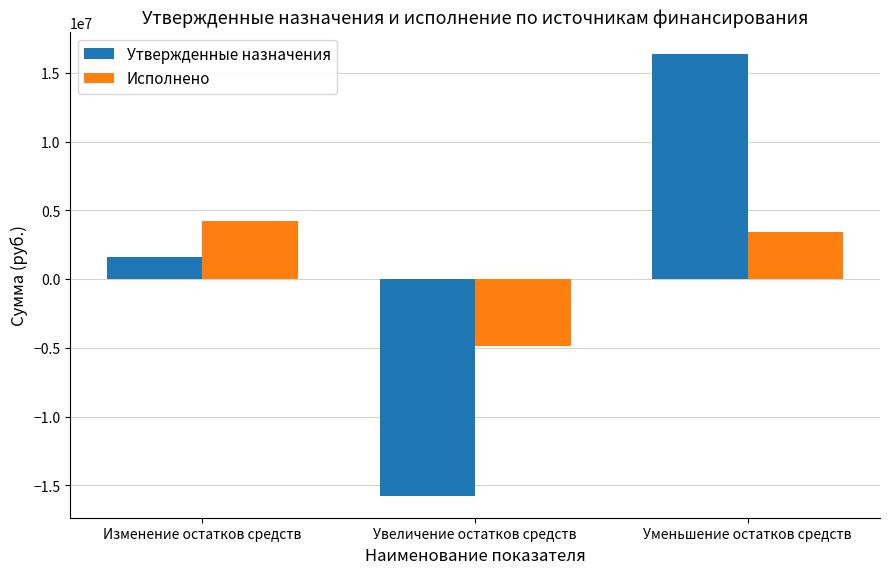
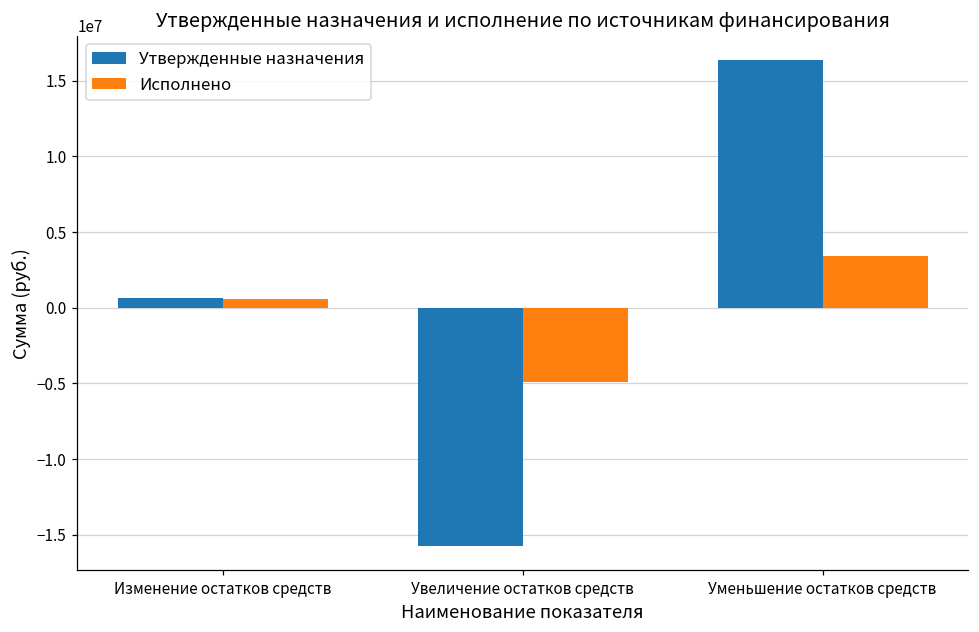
Утвержденные назначения, Изменение остатков средств: 1600000 -> 600000
Исполнено, Изменение остатков средств: 4200000 -> 600000
